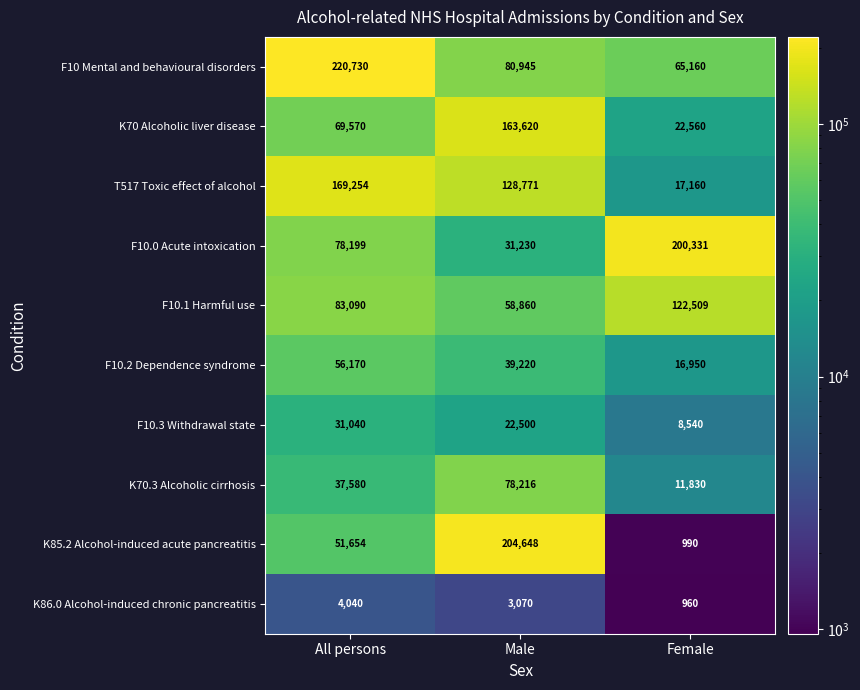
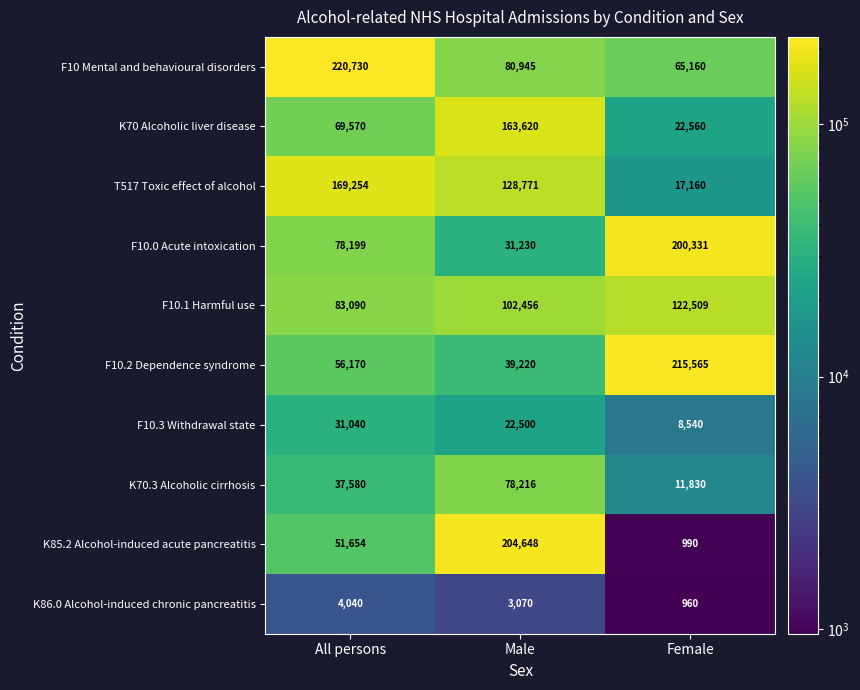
F10.1 Harmful use, Male: 58,860 -> 102,456
F10.2 Dependence syndrome, Female: 16,950 -> 215,565
